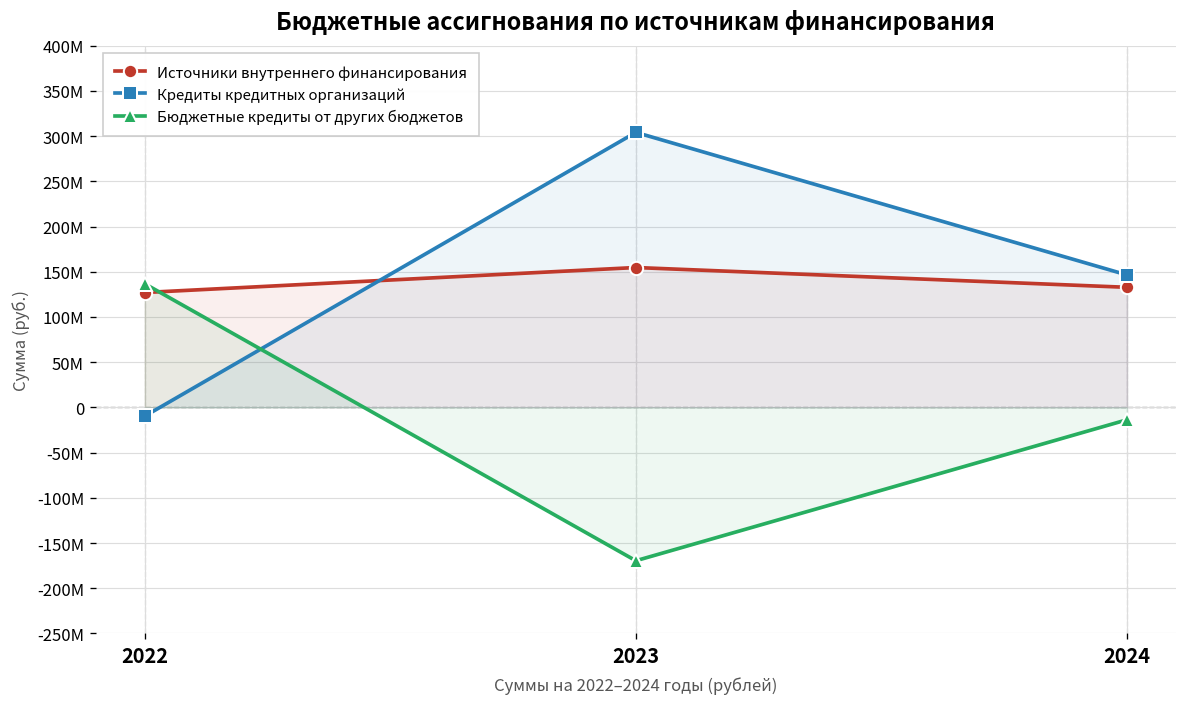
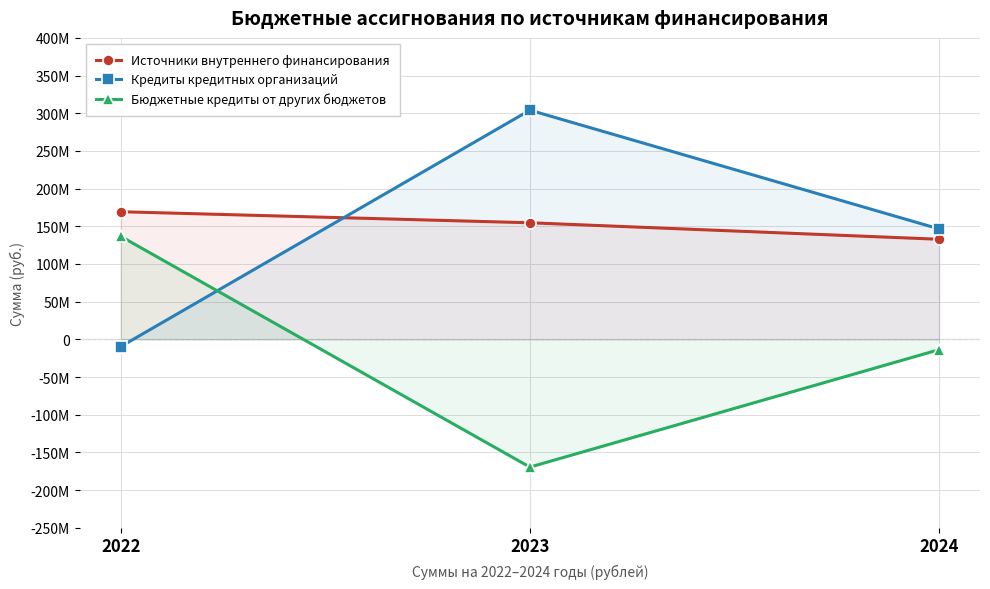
Источники внутреннего финансирования, 2022: 130000000 -> 170000000
